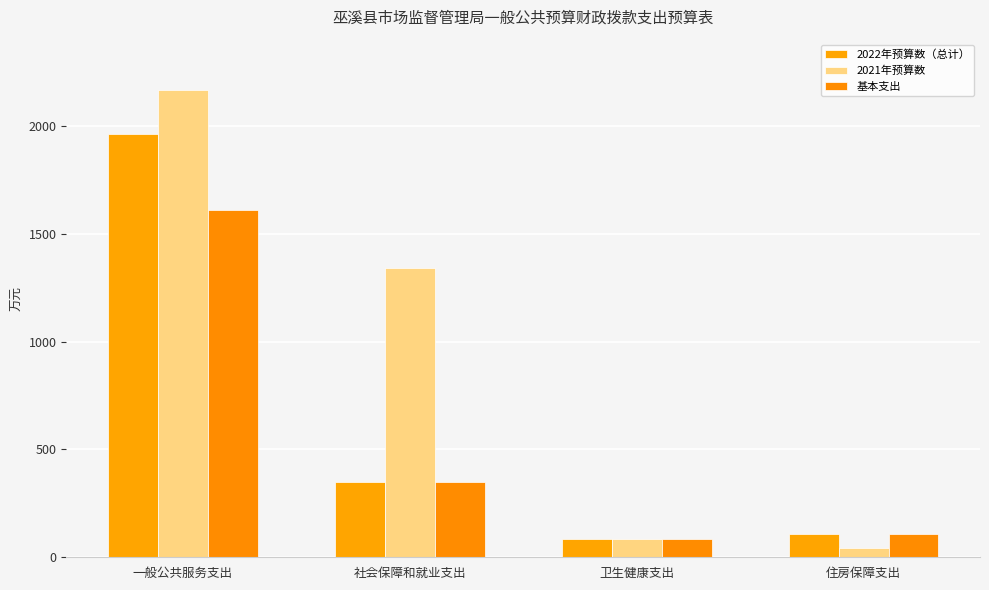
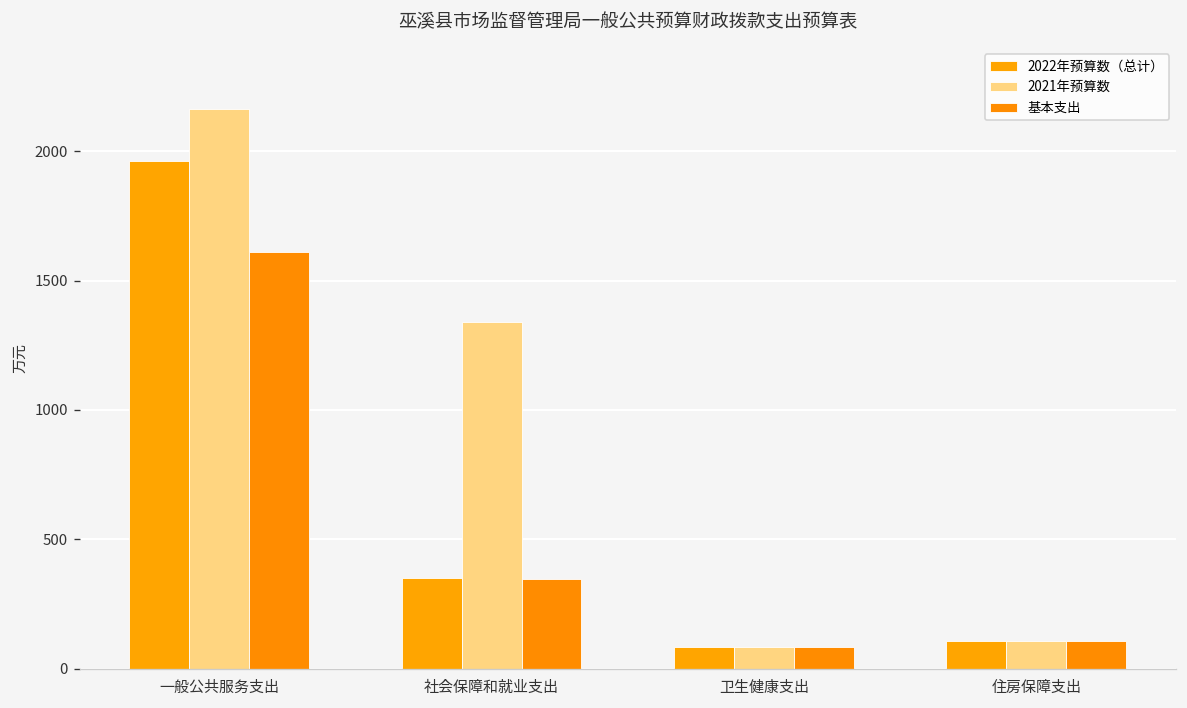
2021年预算数, 住房保障支出: 40 -> 110
